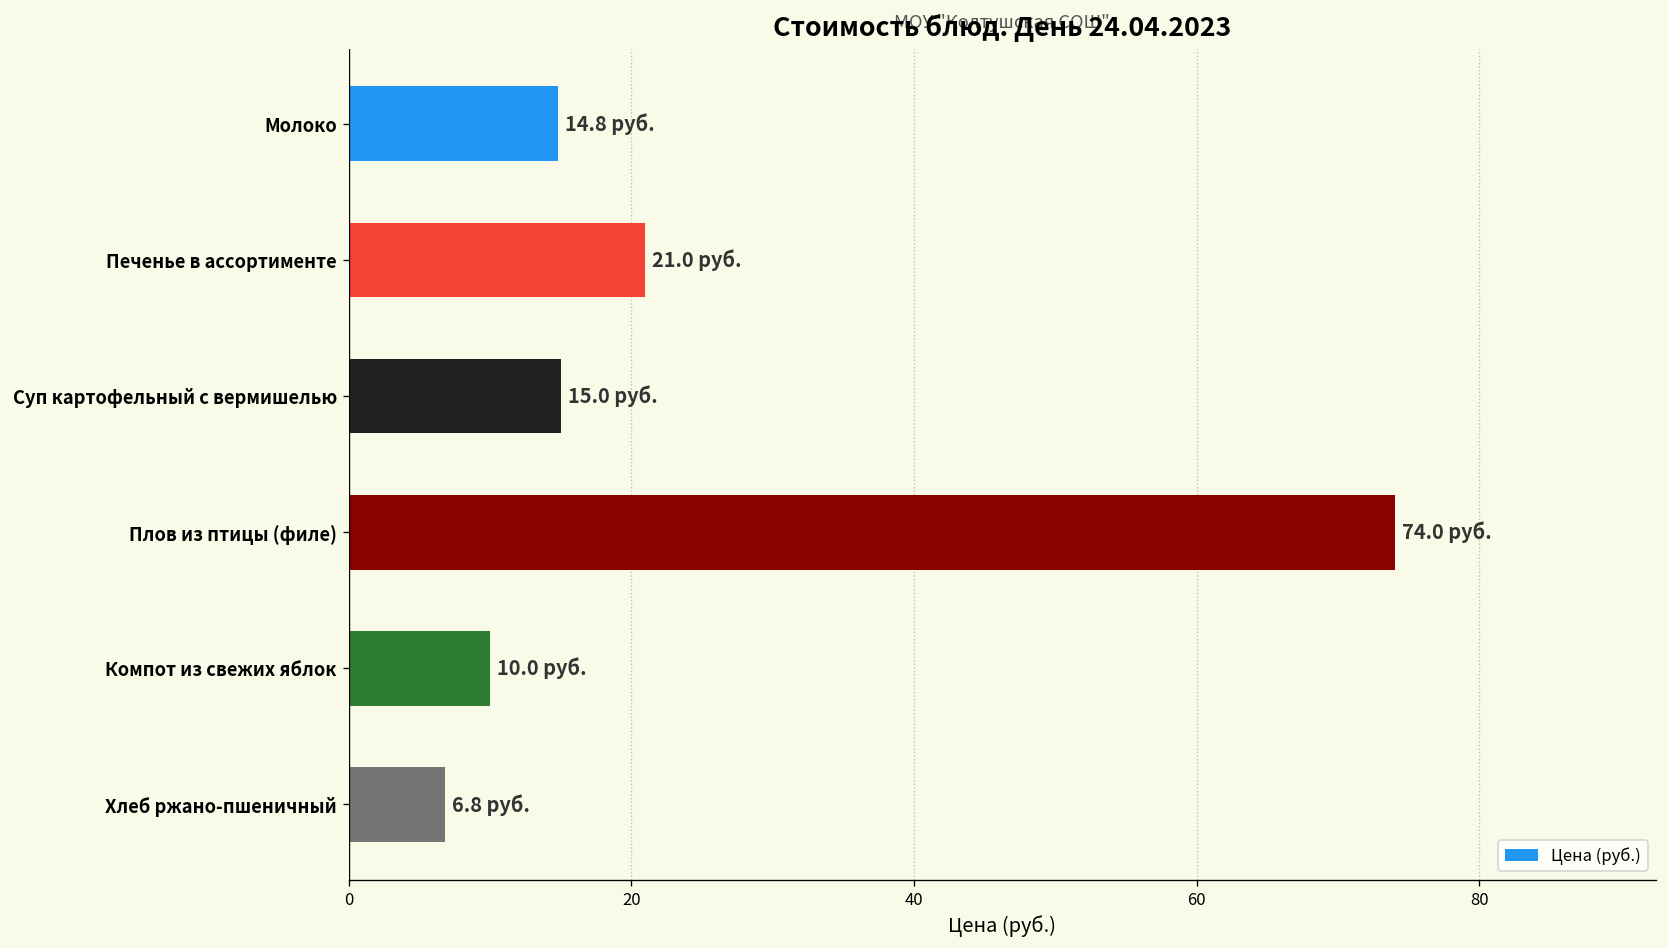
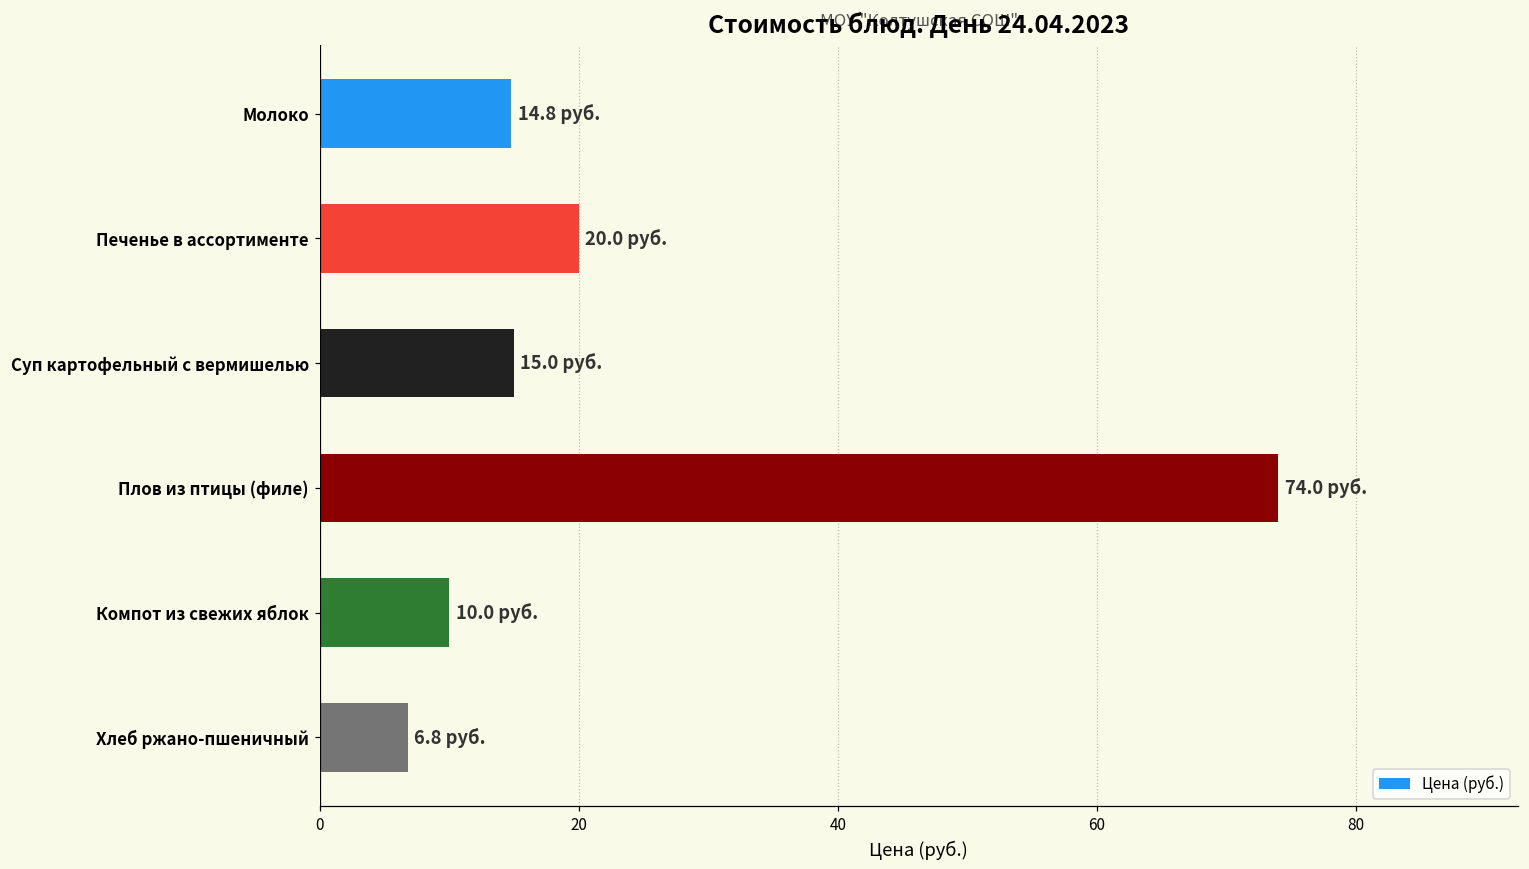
Печенье в ассортименте: 21.0 -> 20.0
